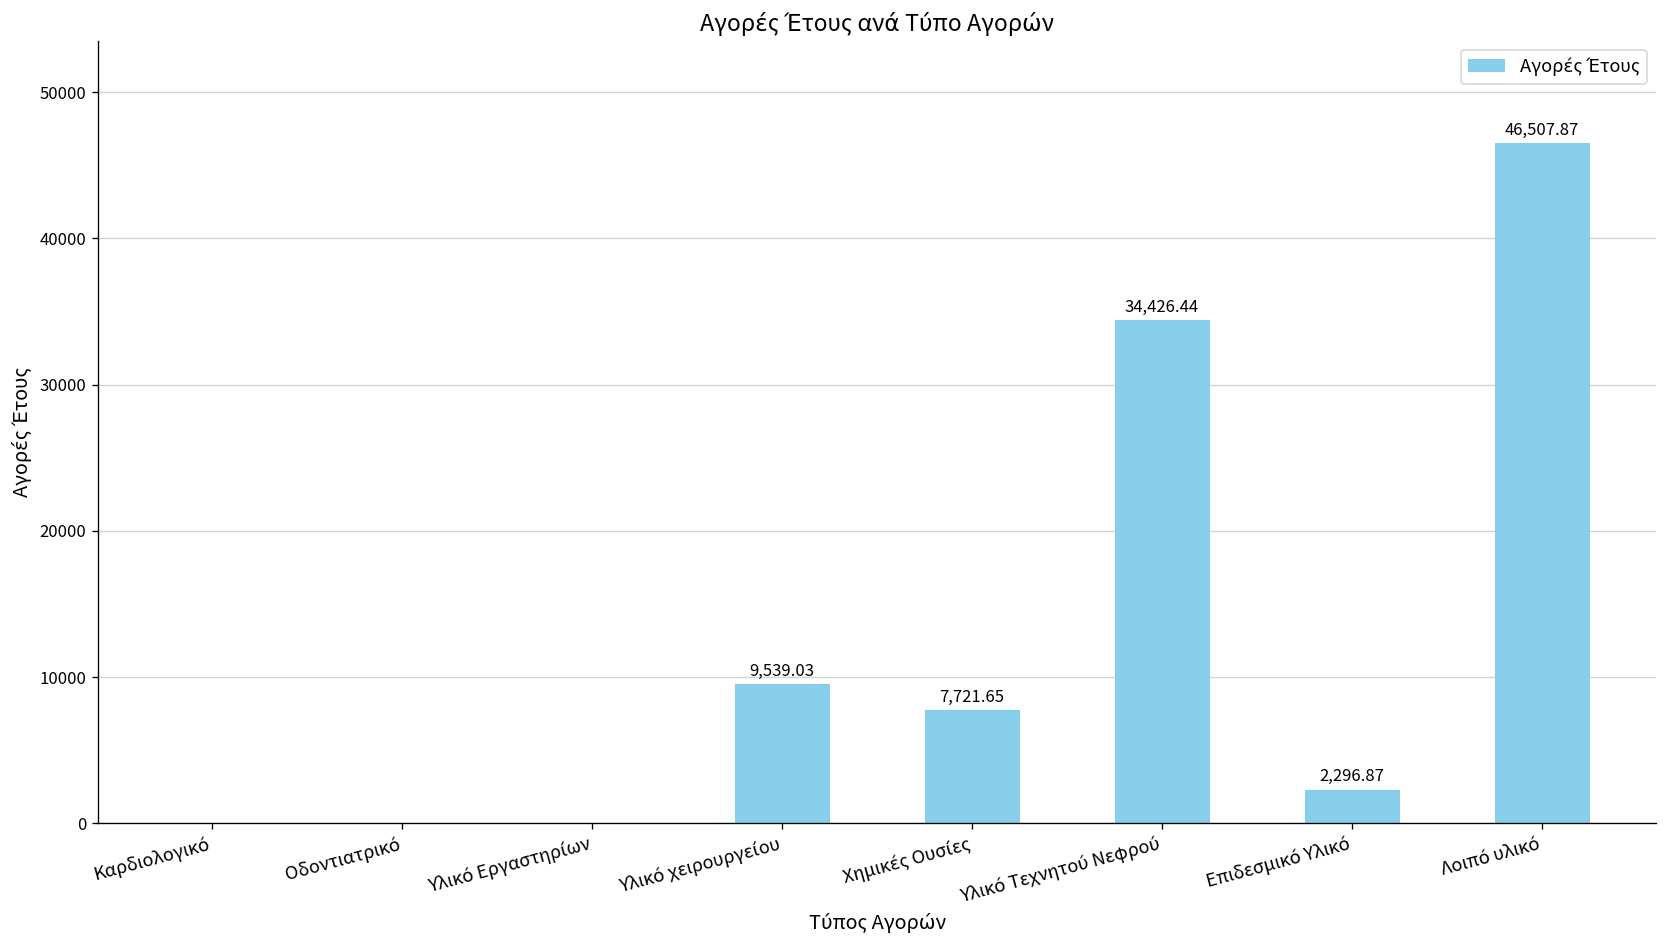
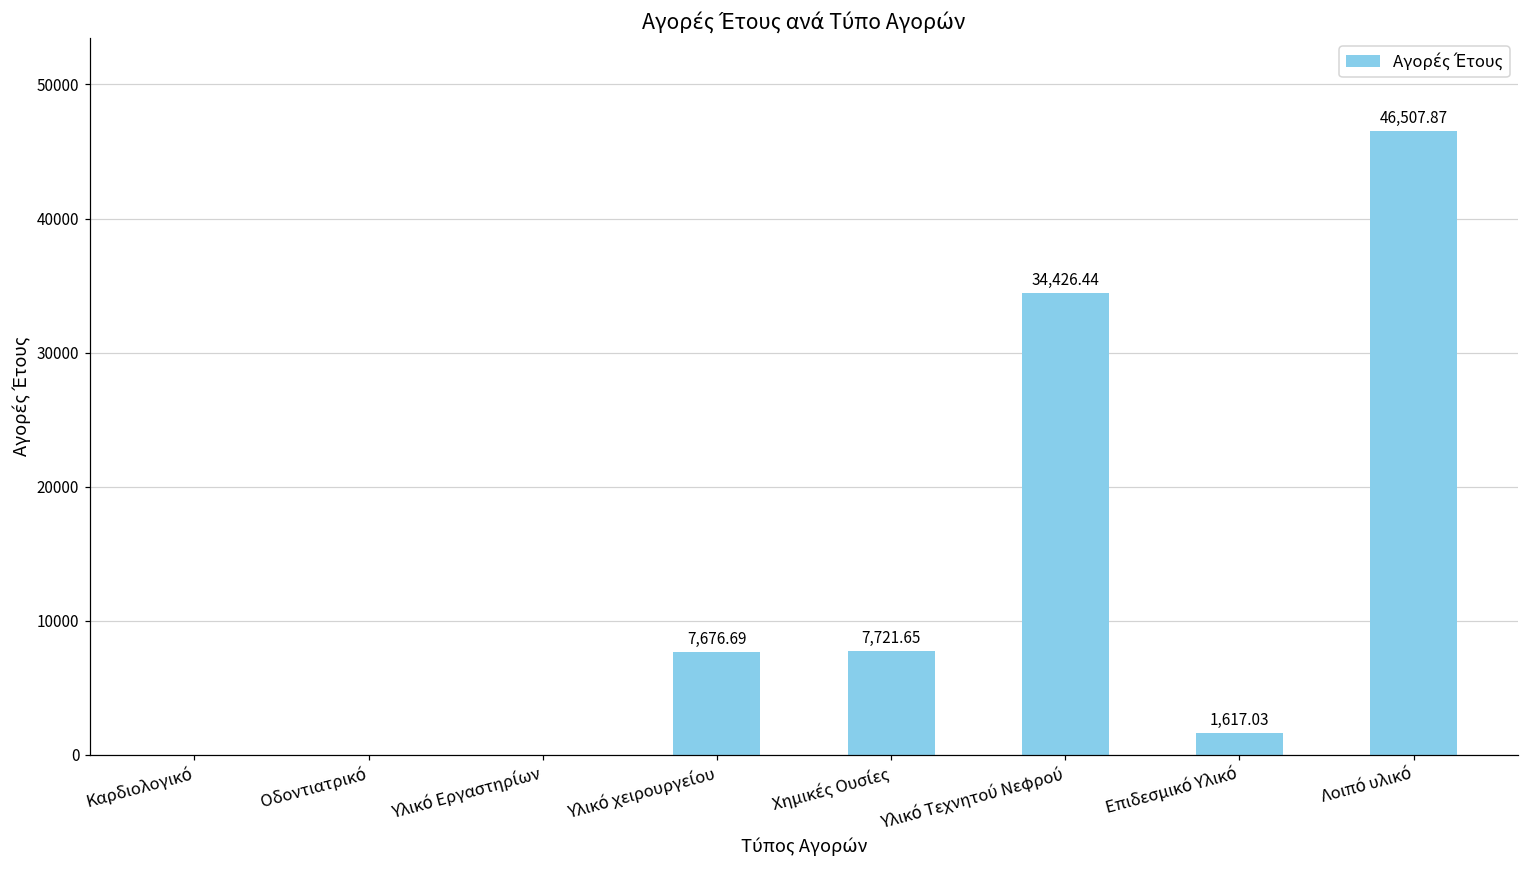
Υλικό χειρουργείου: 9,539.03 -> 7,676.69
Επιδεσμικό Υλικό: 2,296.87 -> 1,617.03
